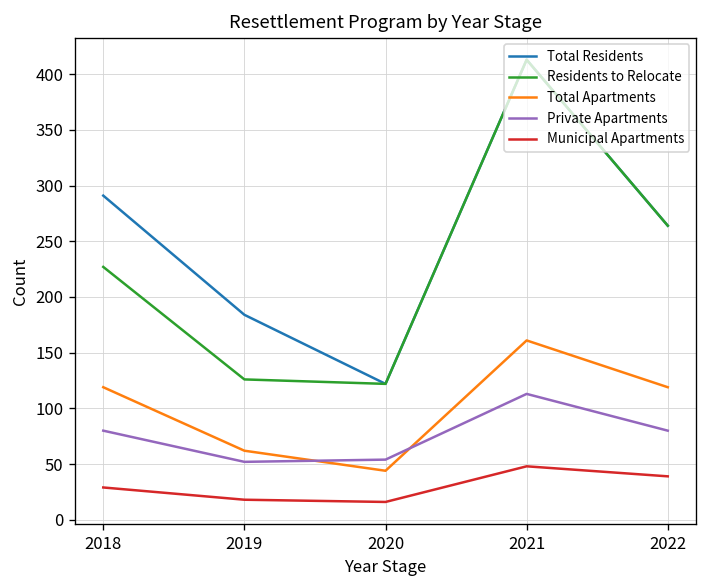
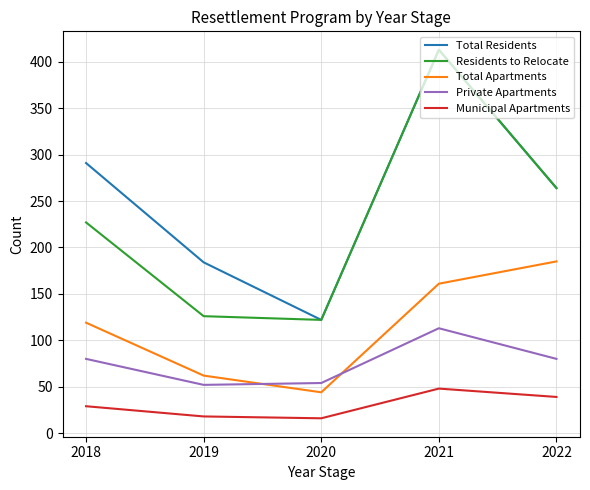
Total Apartments, 2022: 120 -> 190
